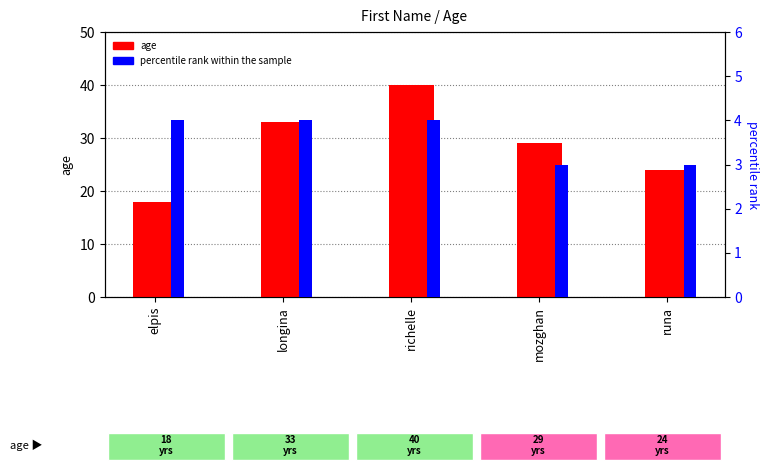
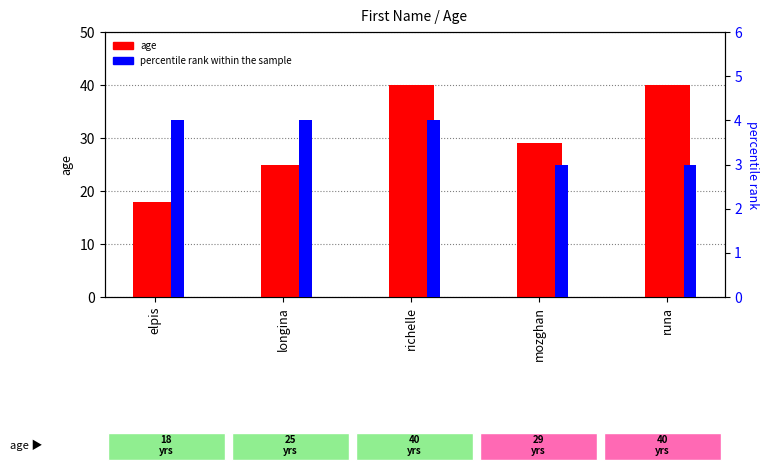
age, longina: 33 -> 25
age, runa: 24 -> 40
